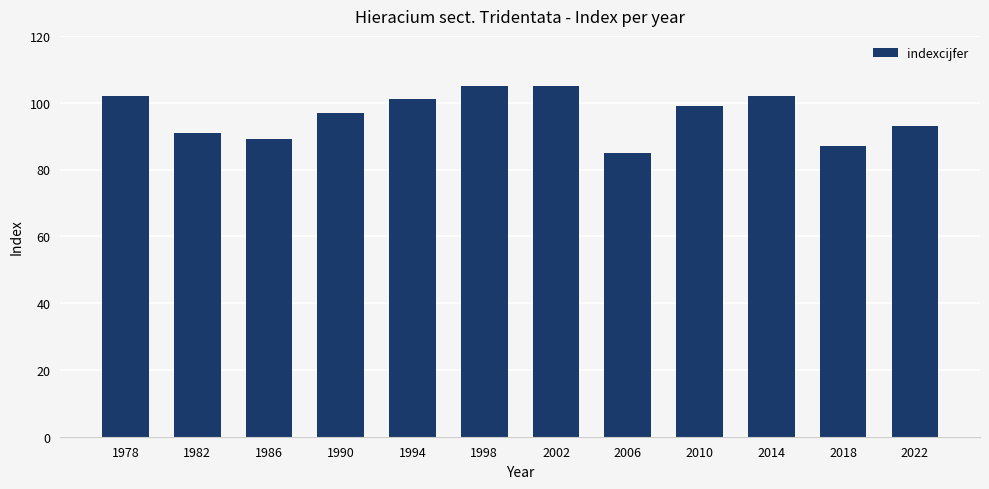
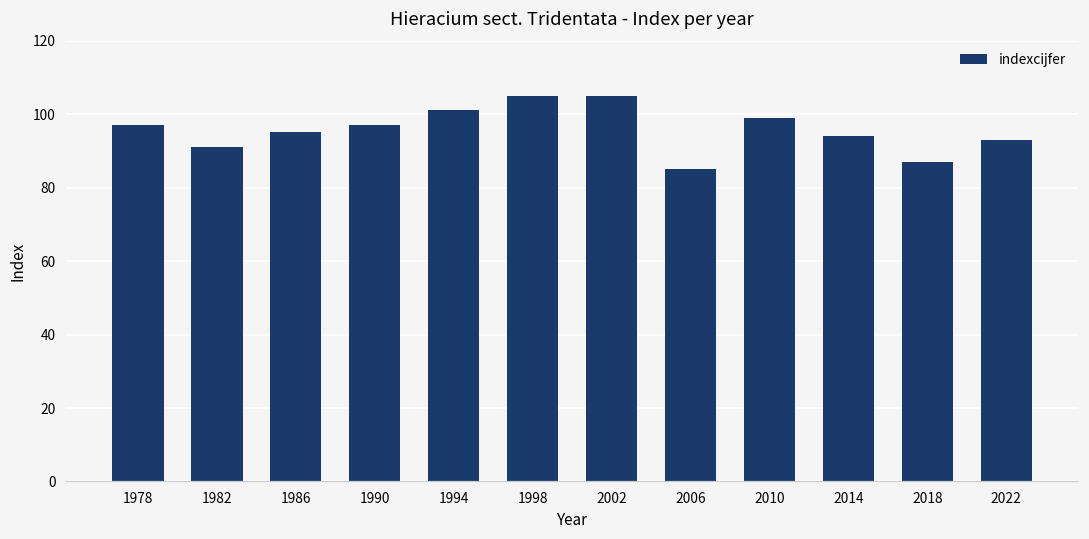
1978: 102 -> 97
1986: 89 -> 95
2014: 102 -> 94
